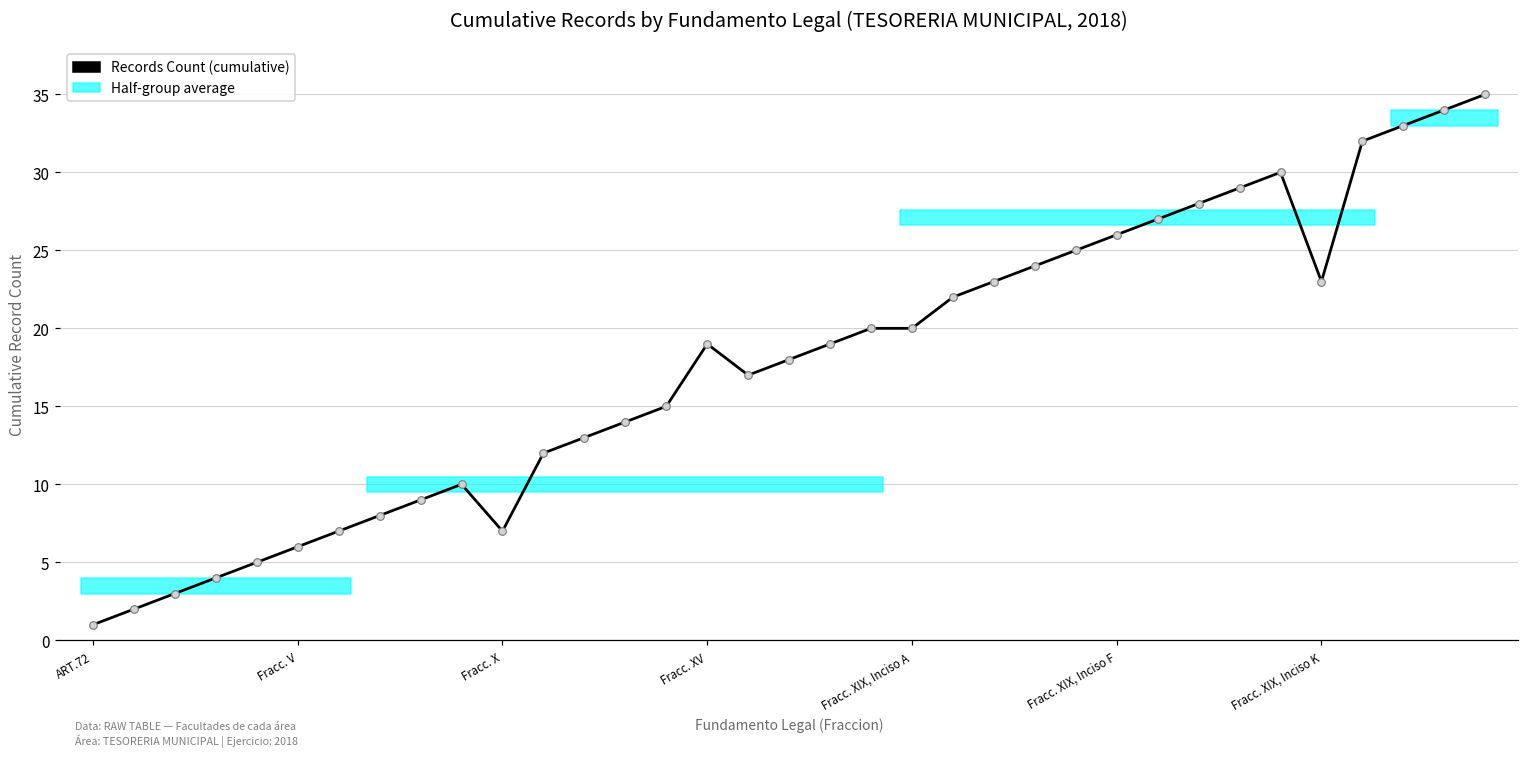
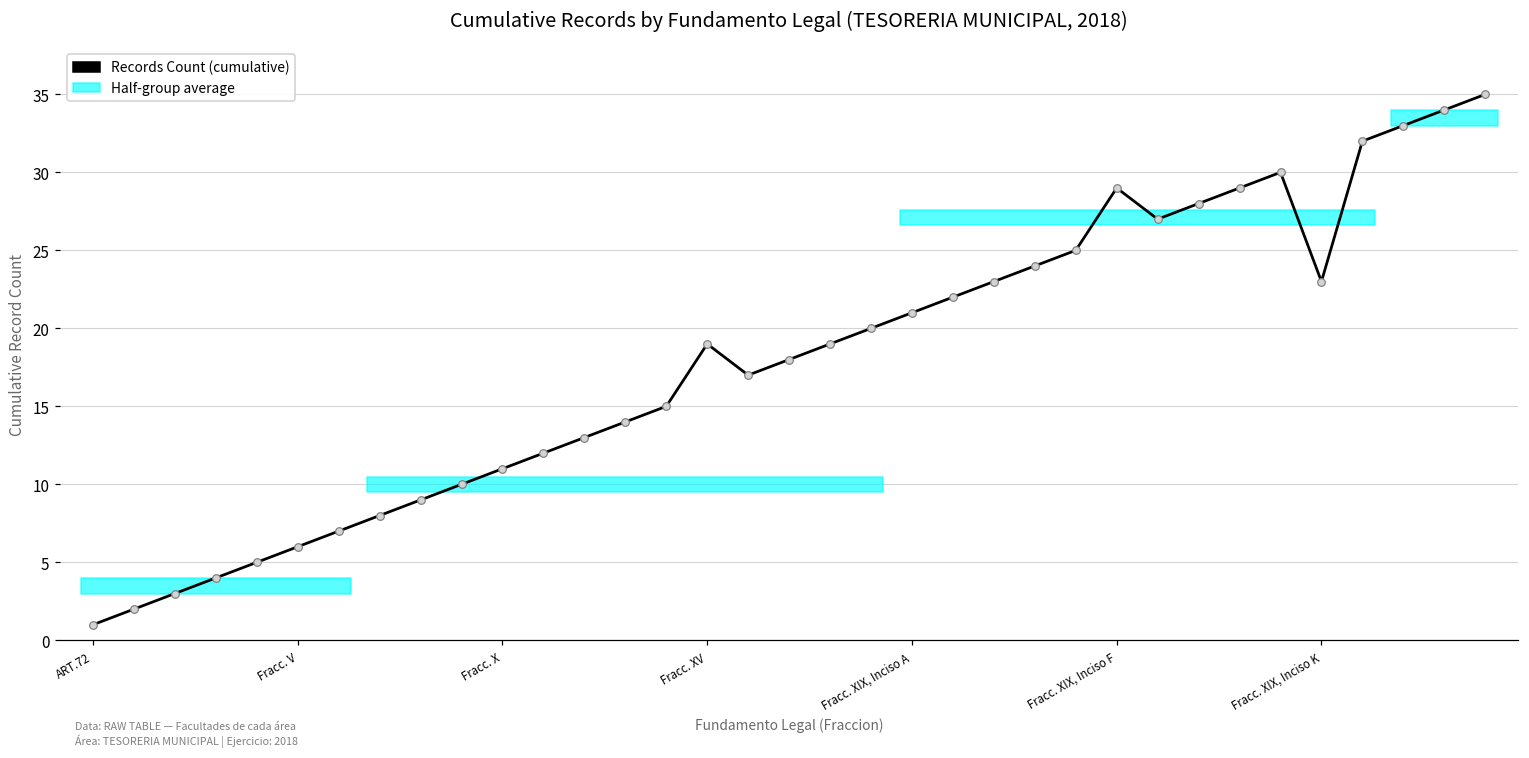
Records Count (cumulative), Fracc. X: 7 -> 11
Records Count (cumulative), Fracc. XIX, Inciso A: 20 -> 21
Records Count (cumulative), Fracc. XIX, Inciso F: 26 -> 29
